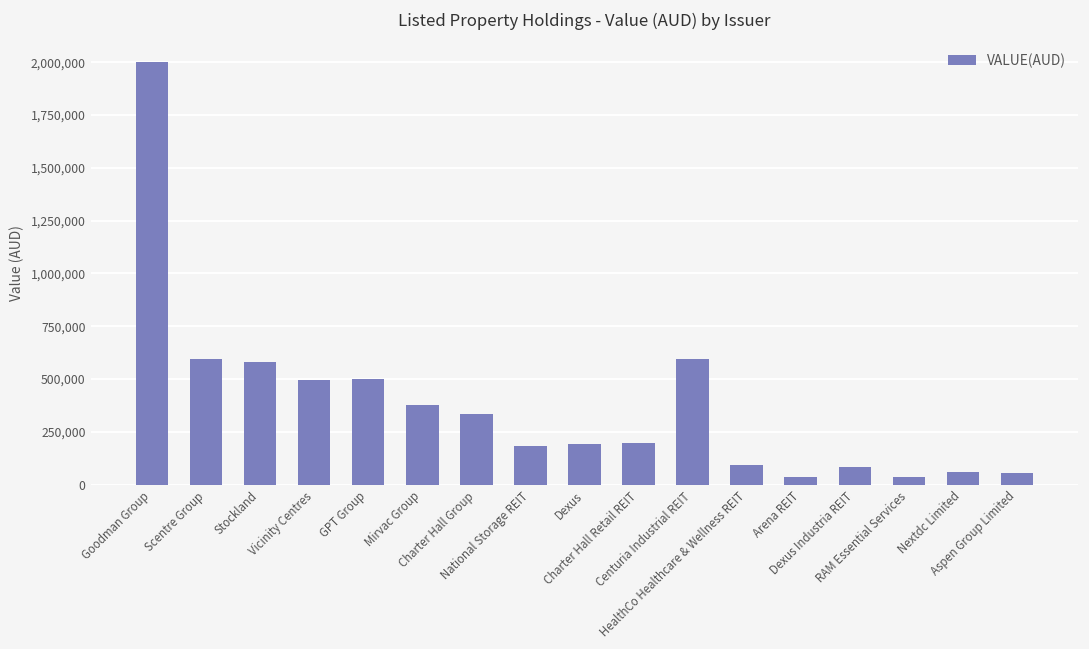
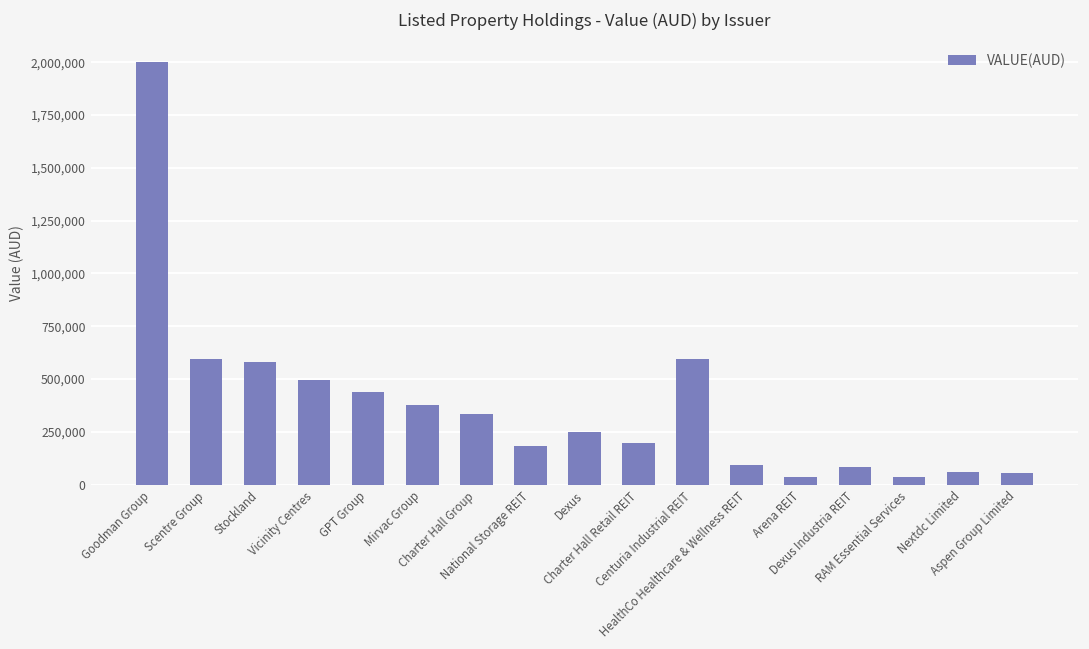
GPT Group: 500,000 -> 440,000
Dexus: 190,000 -> 250,000
